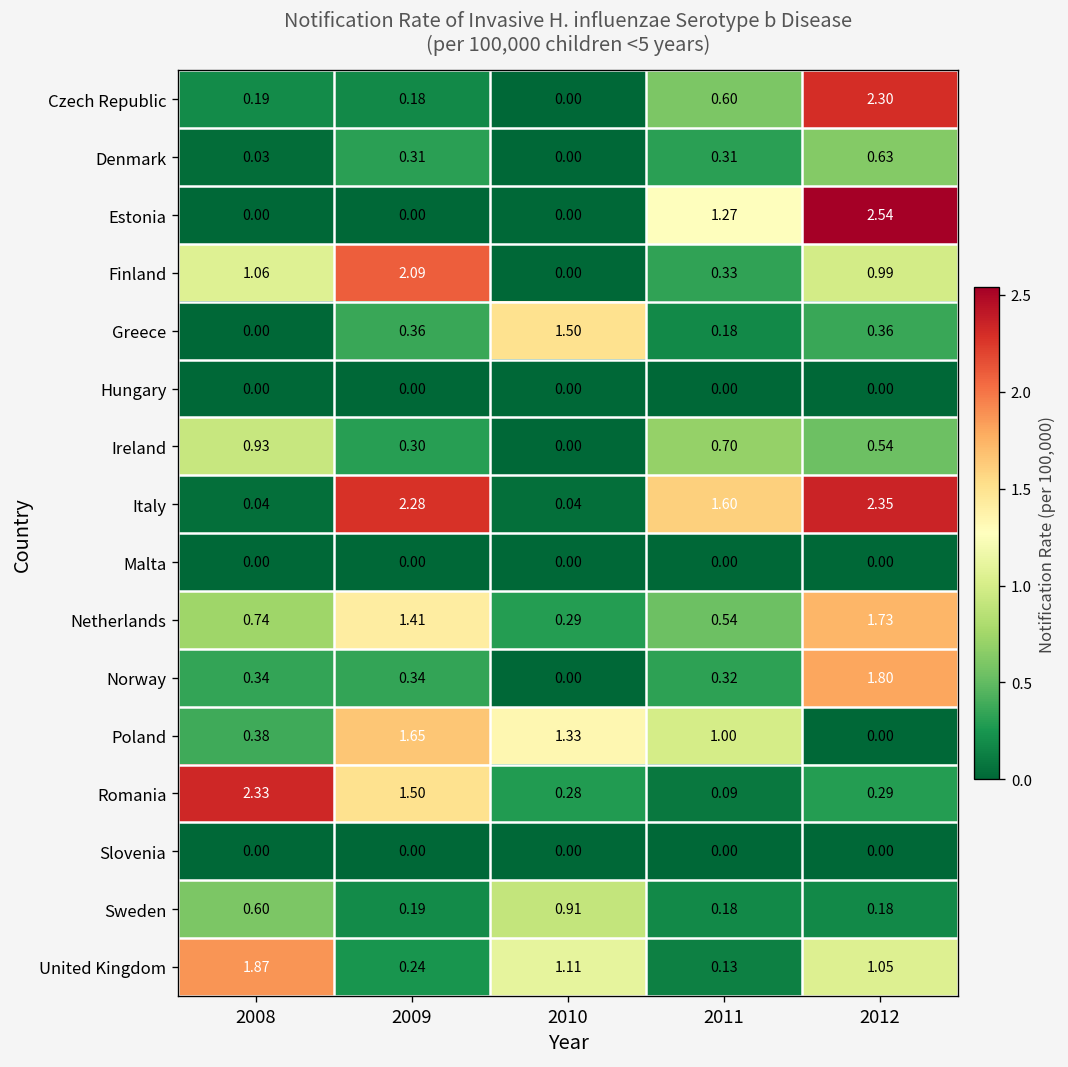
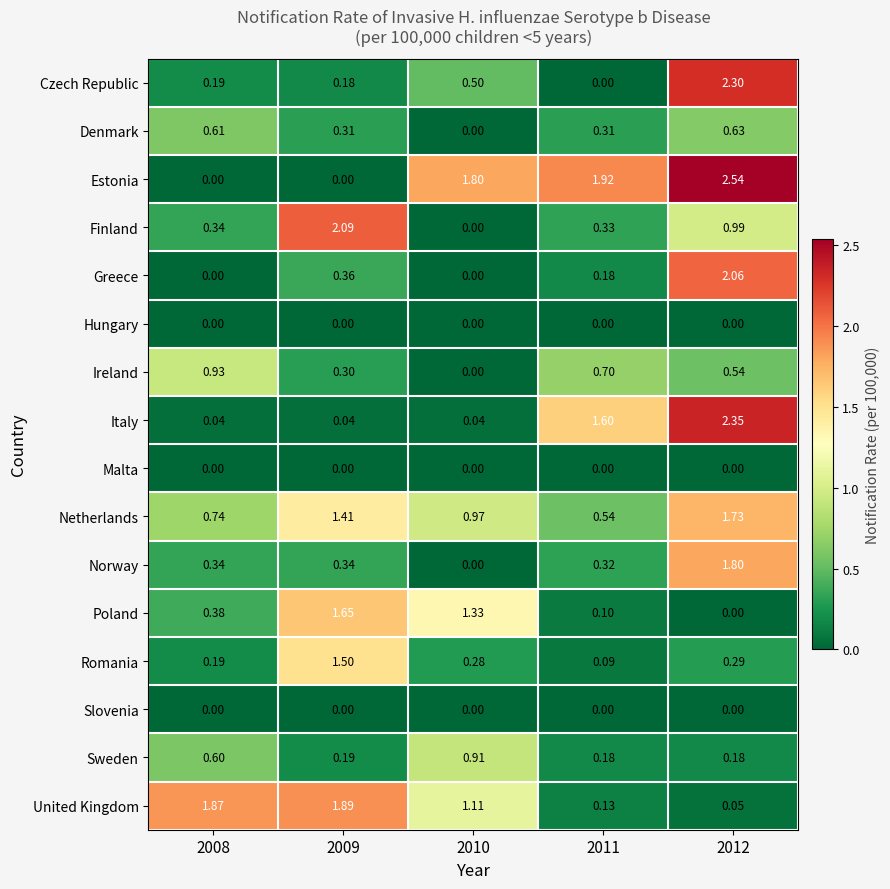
Czech Republic, 2010: 0.00 -> 0.50
Czech Republic, 2011: 0.60 -> 0.00
Denmark, 2008: 0.03 -> 0.61
Estonia, 2010: 0.00 -> 1.80
Estonia, 2011: 1.27 -> 1.92
Finland, 2008: 1.06 -> 0.34
Greece, 2010: 1.50 -> 0.00
Greece, 2012: 0.36 -> 2.06
Italy, 2009: 2.28 -> 0.04
Netherlands, 2010: 0.29 -> 0.97
Poland, 2011: 1.00 -> 0.10
Romania, 2008: 2.33 -> 0.19
United Kingdom, 2009: 0.24 -> 1.89
United Kingdom, 2012: 1.05 -> 0.05
